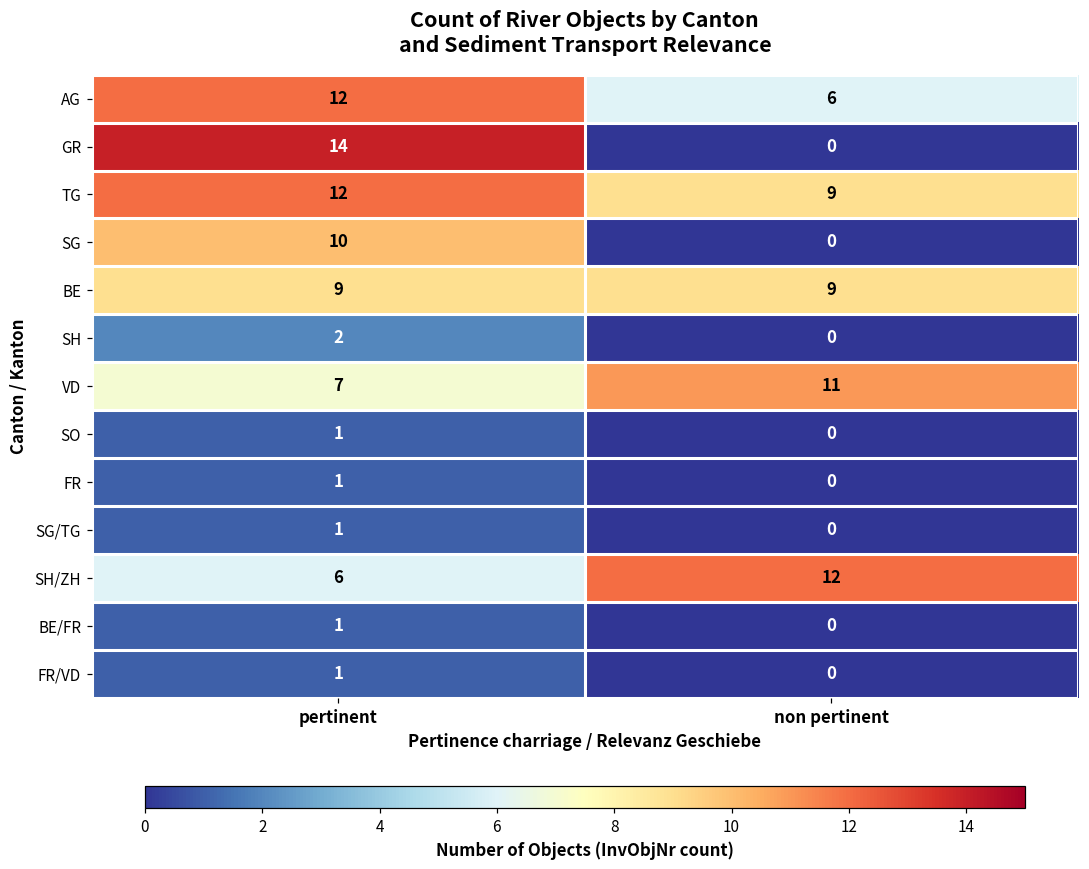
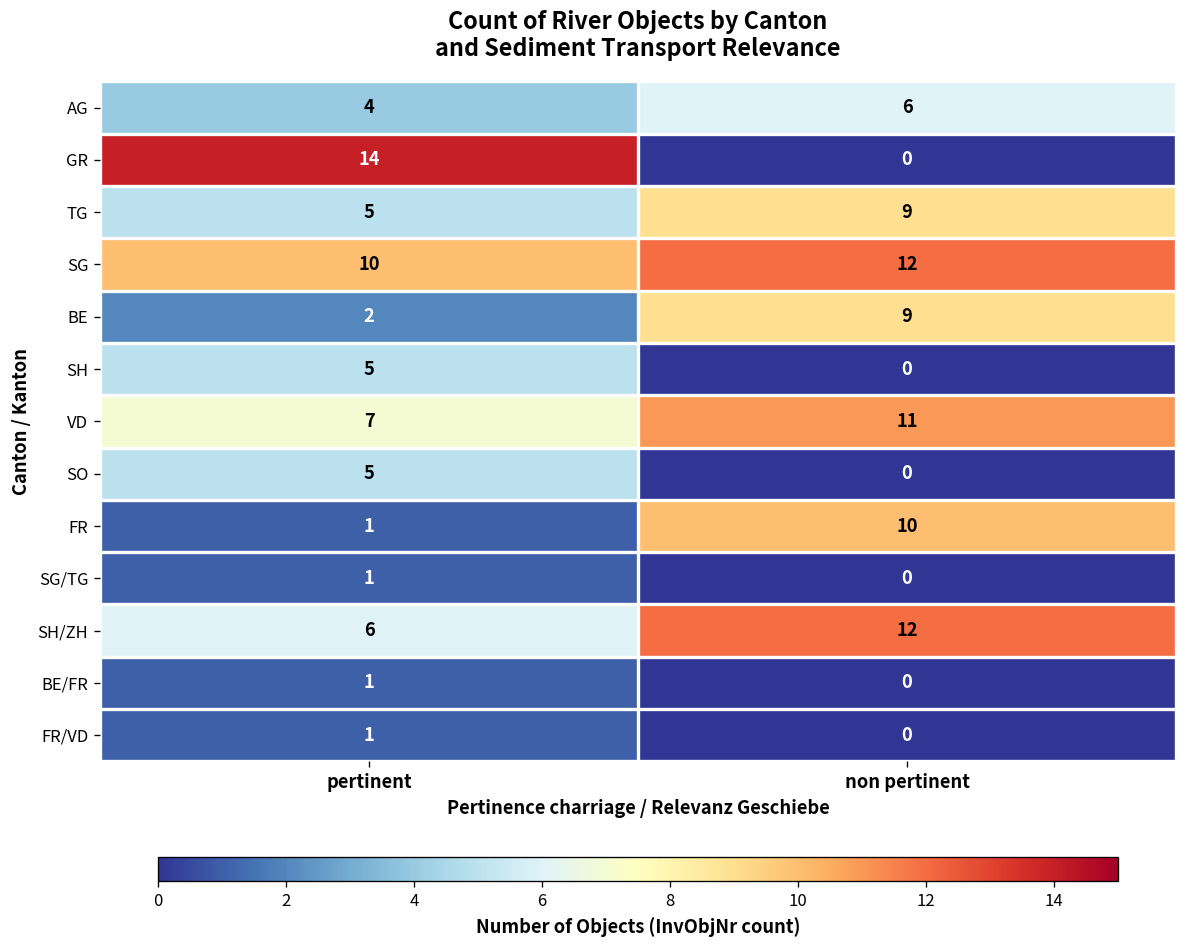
AG, pertinent: 12 -> 4
TG, pertinent: 12 -> 5
SG, non pertinent: 0 -> 12
BE, pertinent: 9 -> 2
SH, pertinent: 2 -> 5
SO, pertinent: 1 -> 5
FR, non pertinent: 0 -> 10
